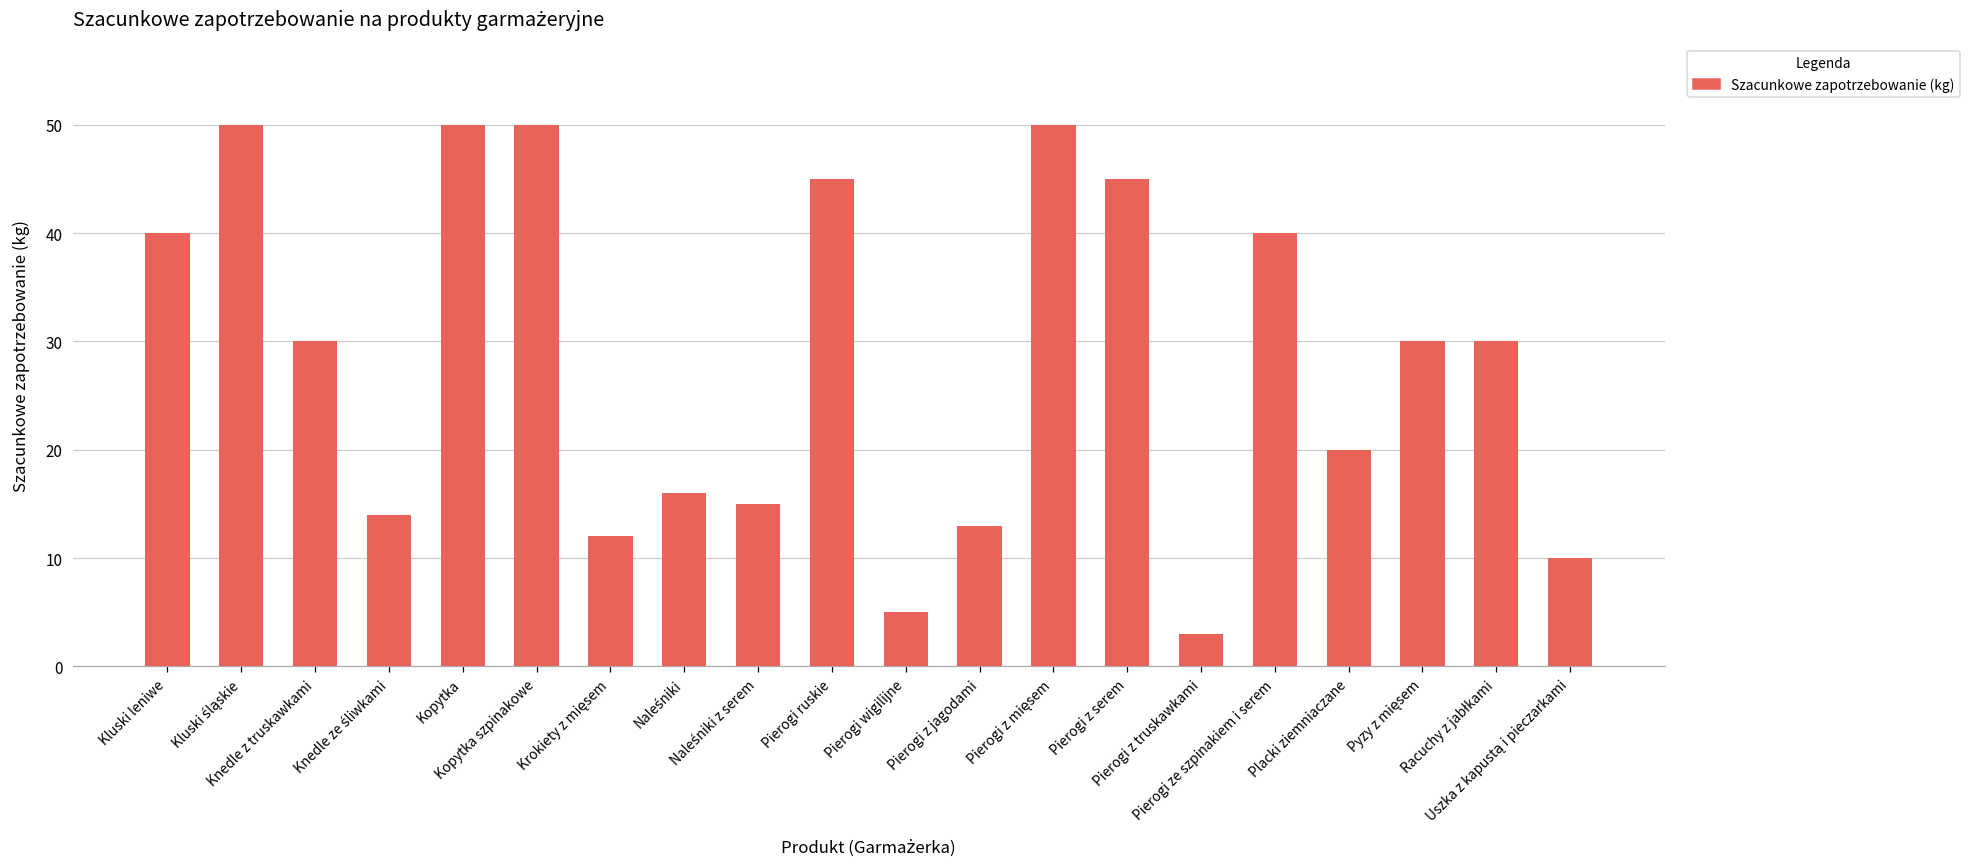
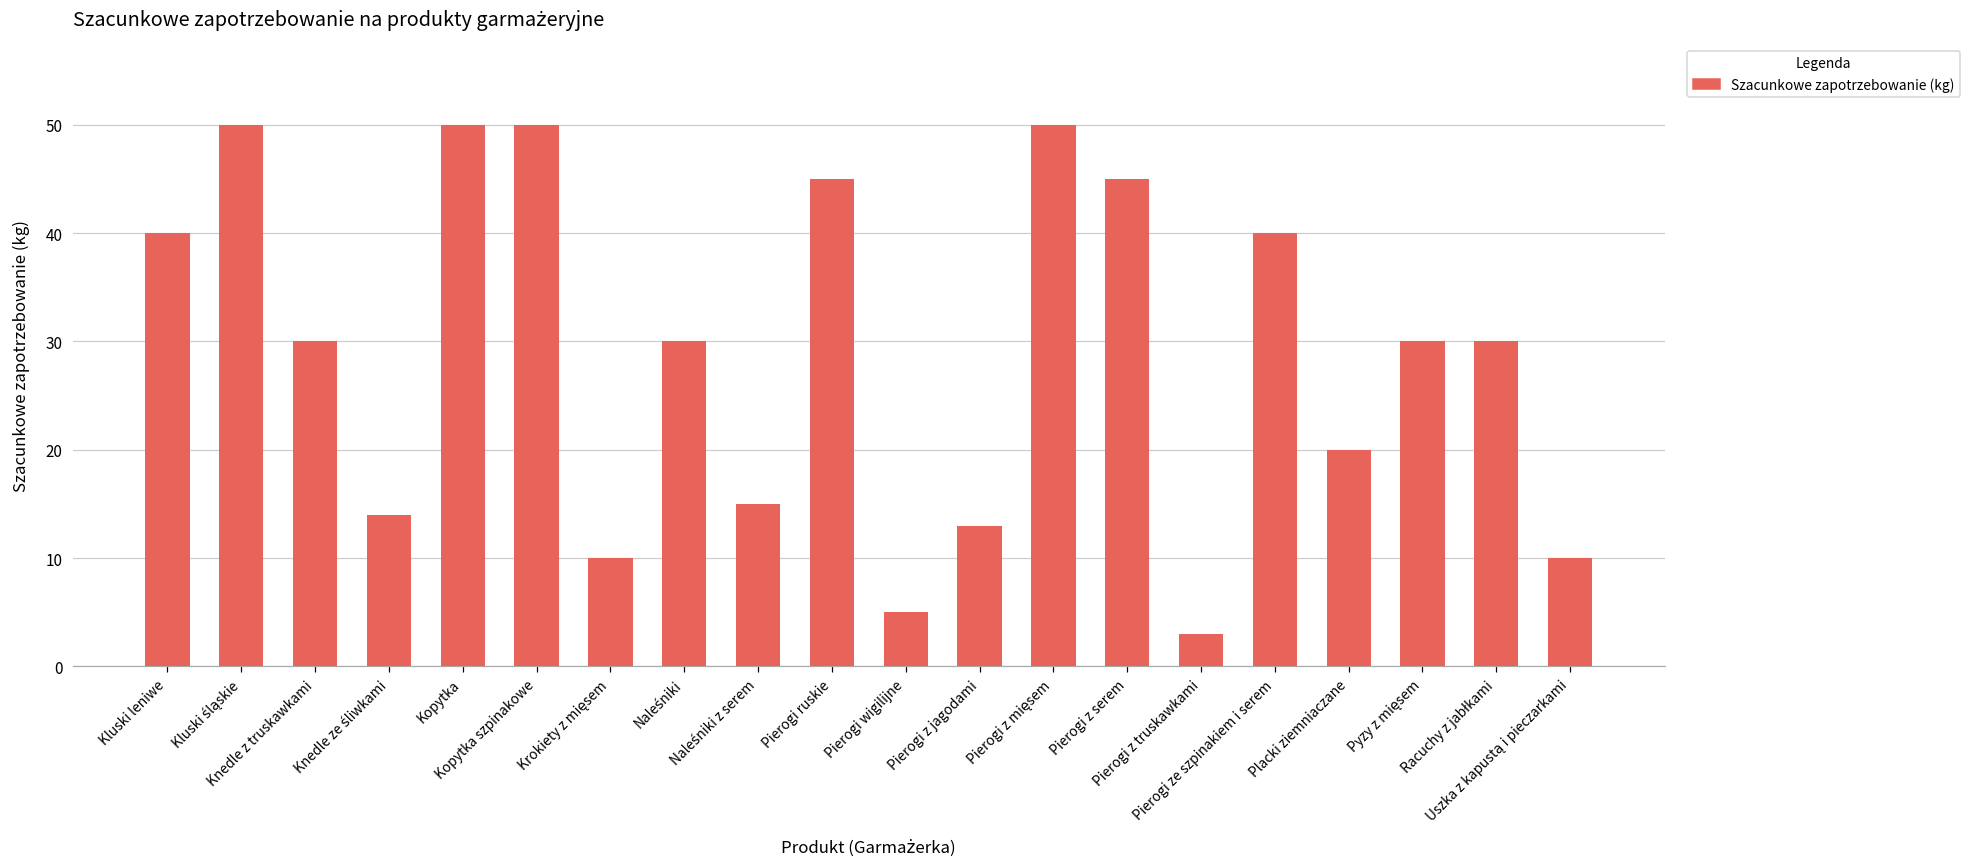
Krokiety z mięsem: 12 -> 10
Naleśniki: 16 -> 30
